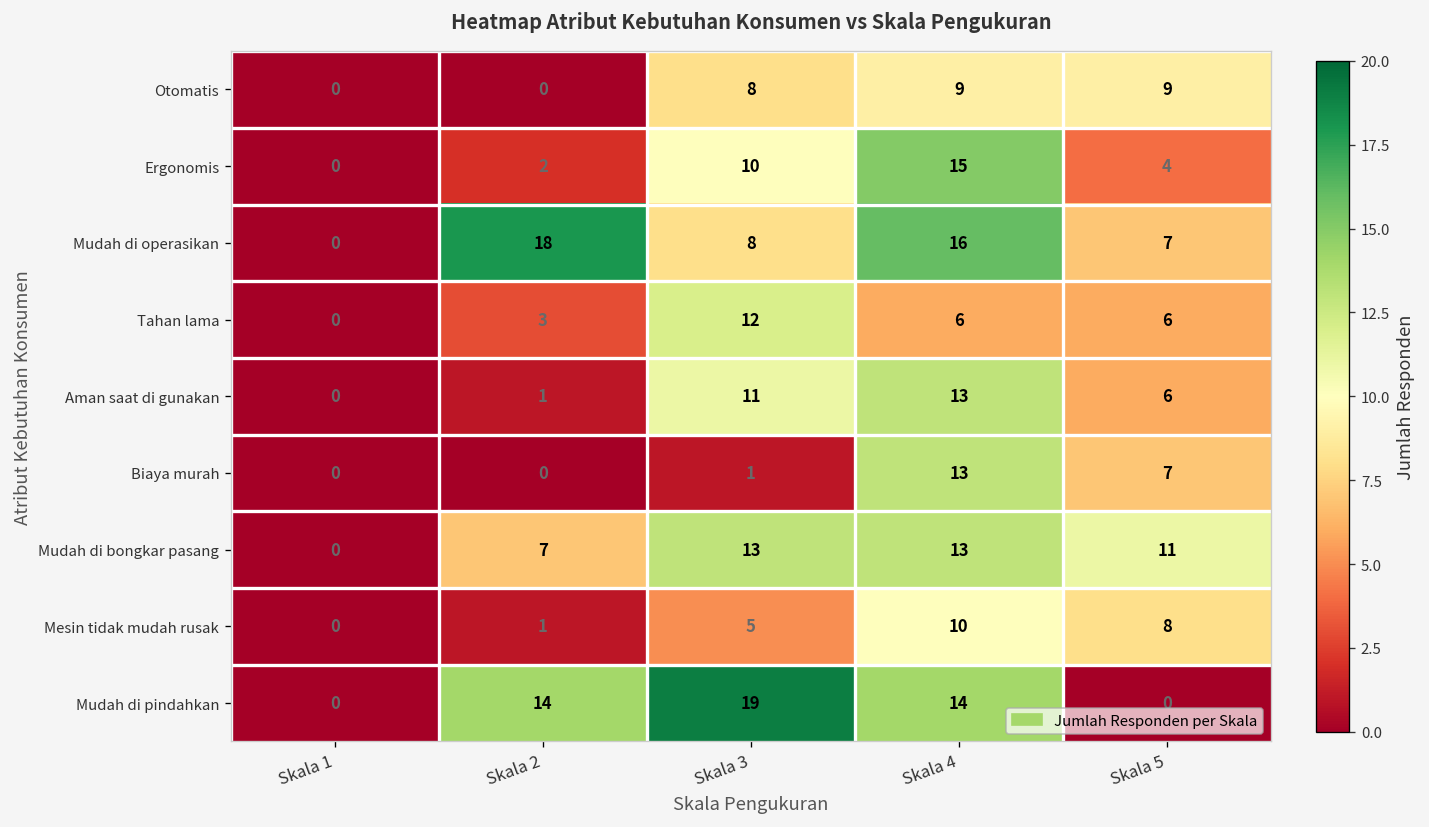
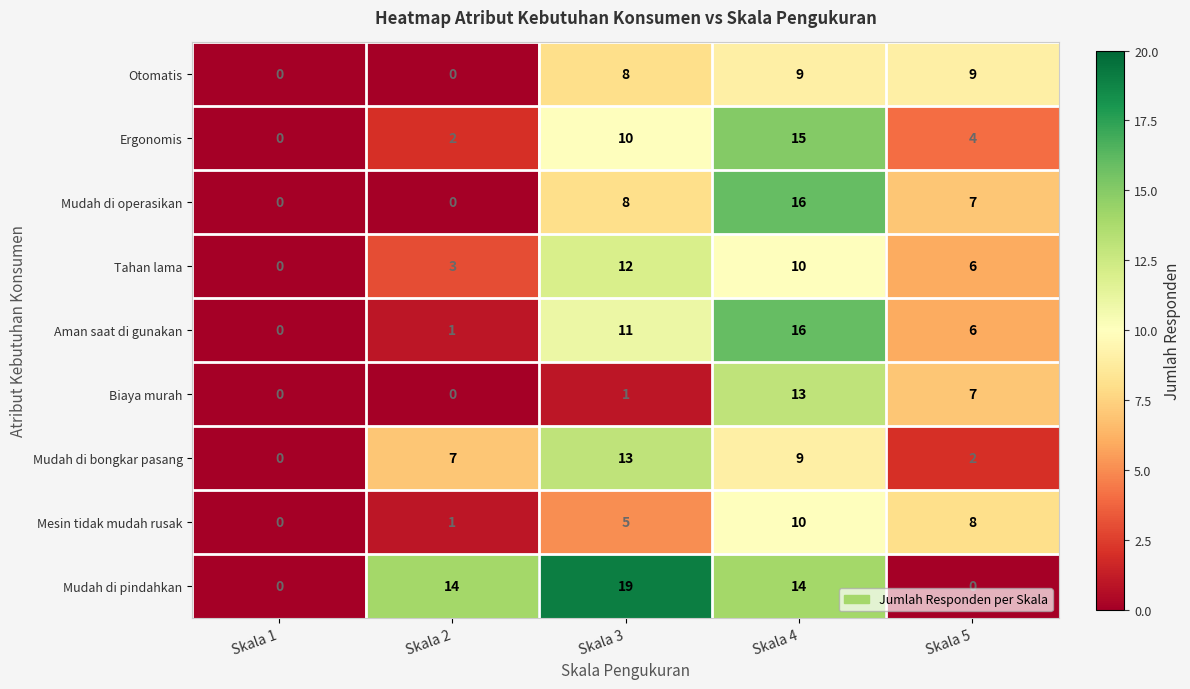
Mudah di operasikan, Skala 2: 18 -> 0
Tahan lama, Skala 4: 6 -> 10
Aman saat di gunakan, Skala 4: 13 -> 16
Mudah di bongkar pasang, Skala 4: 13 -> 9
Mudah di bongkar pasang, Skala 5: 11 -> 2
